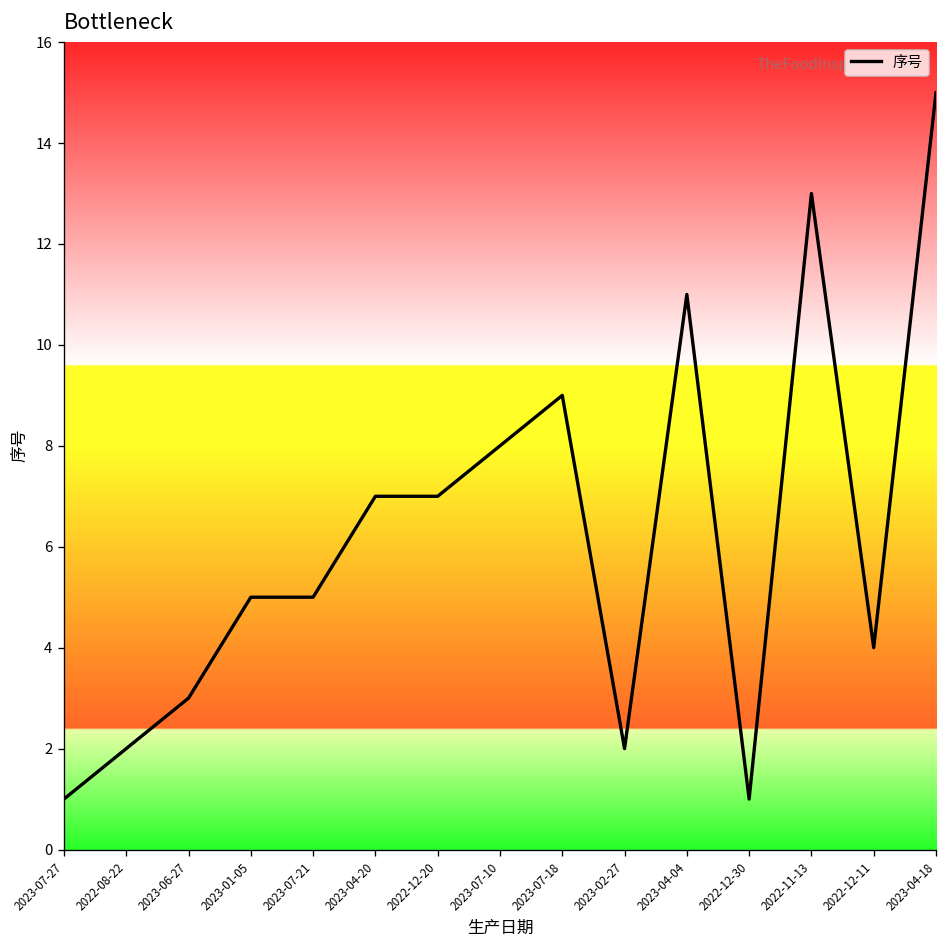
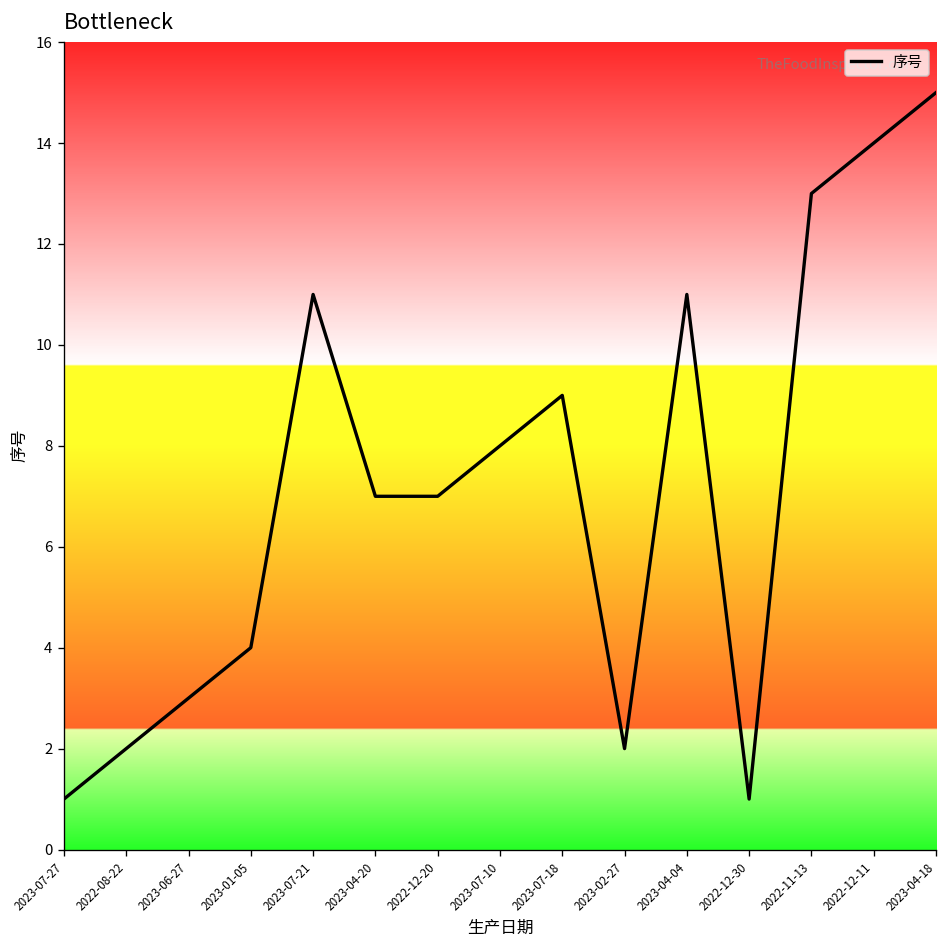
2023-01-05: 5 -> 4
2023-07-21: 5 -> 11
2022-12-11: 4 -> 14
